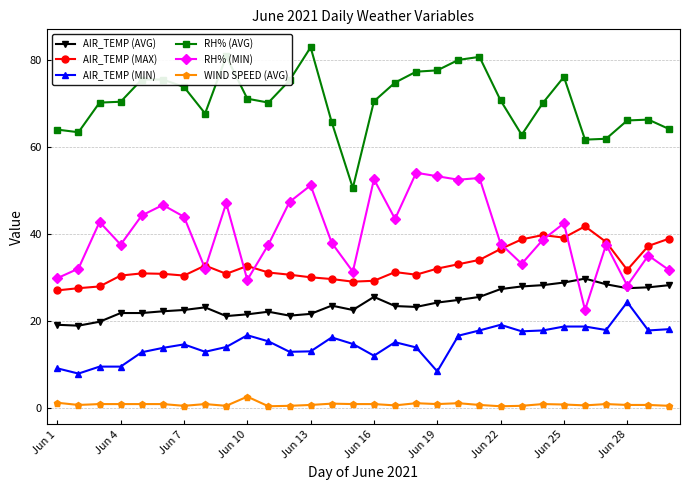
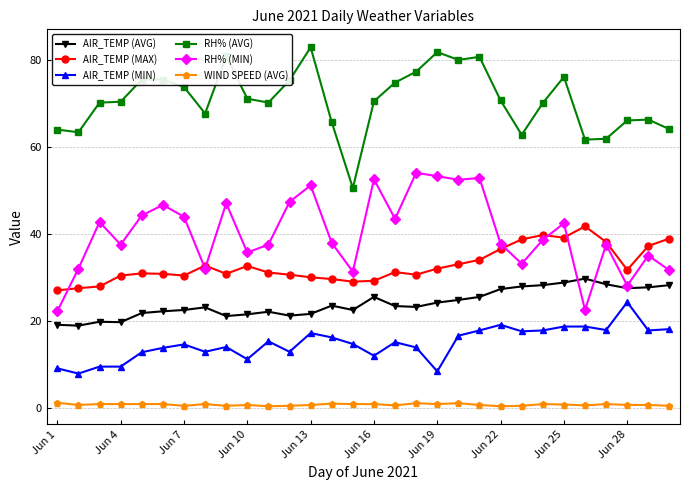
RH% (MIN), Jun 1: 30 -> 22
AIR_TEMP (AVG), Jun 4: 22 -> 20
AIR_TEMP (MIN), Jun 10: 17 -> 11
RH% (MIN), Jun 10: 30 -> 36
WIND SPEED (AVG), Jun 10: 3 -> 1
AIR_TEMP (MIN), Jun 13: 13 -> 17
RH% (AVG), Jun 19: 78 -> 82
